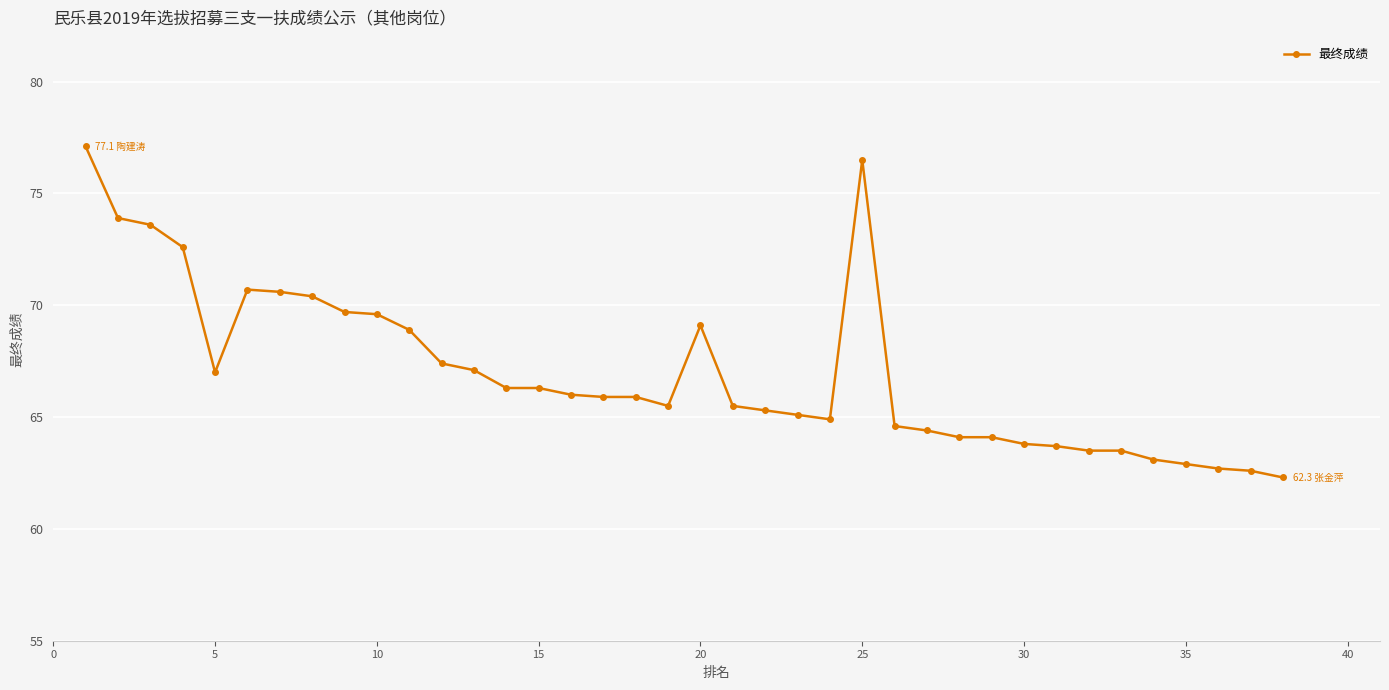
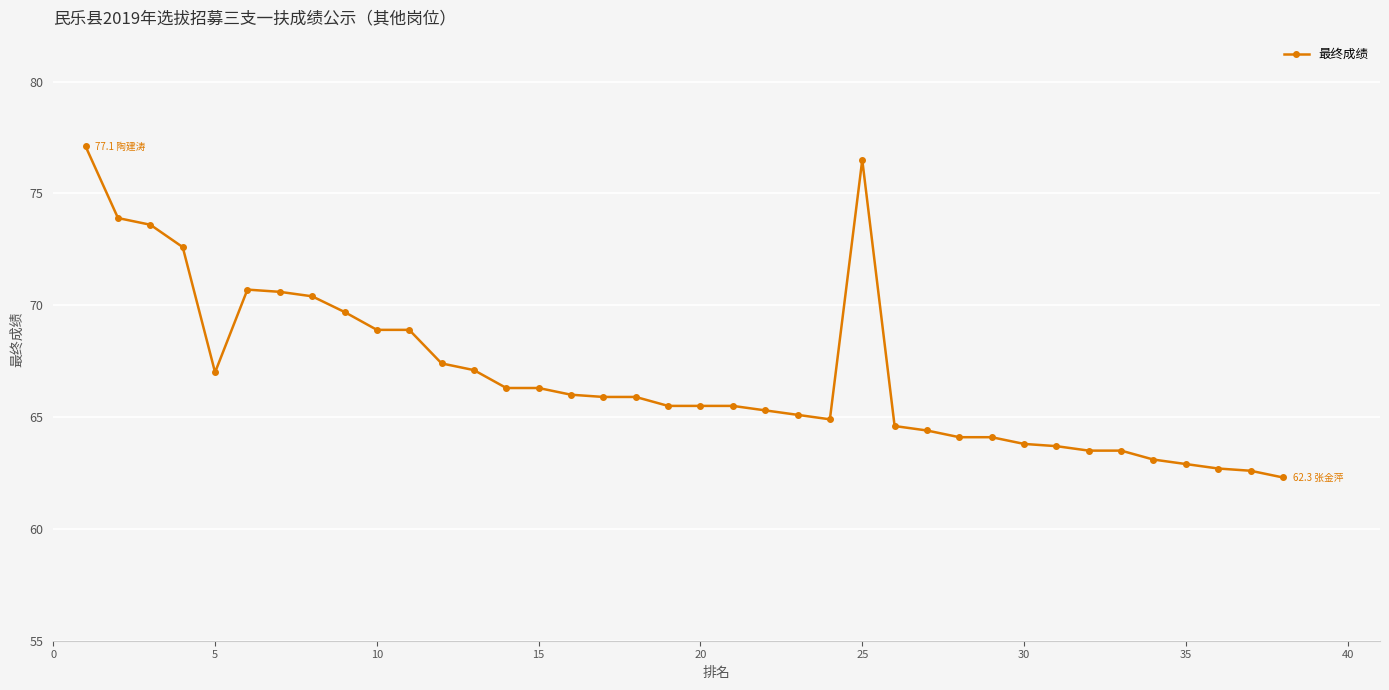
10: 69.6 -> 68.9
20: 69.1 -> 65.5
